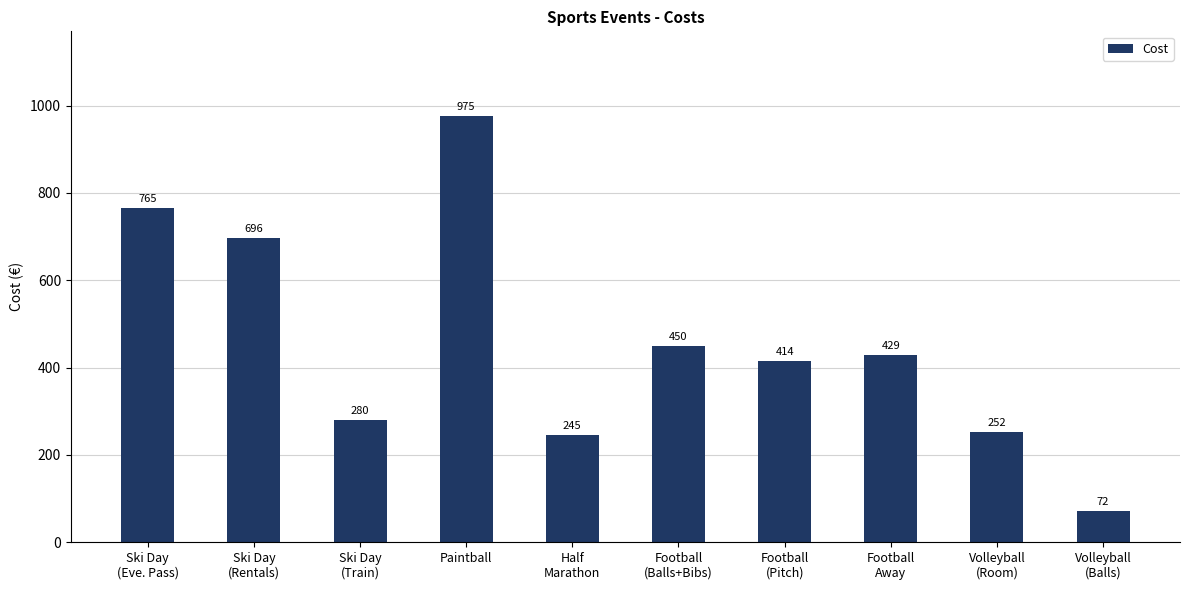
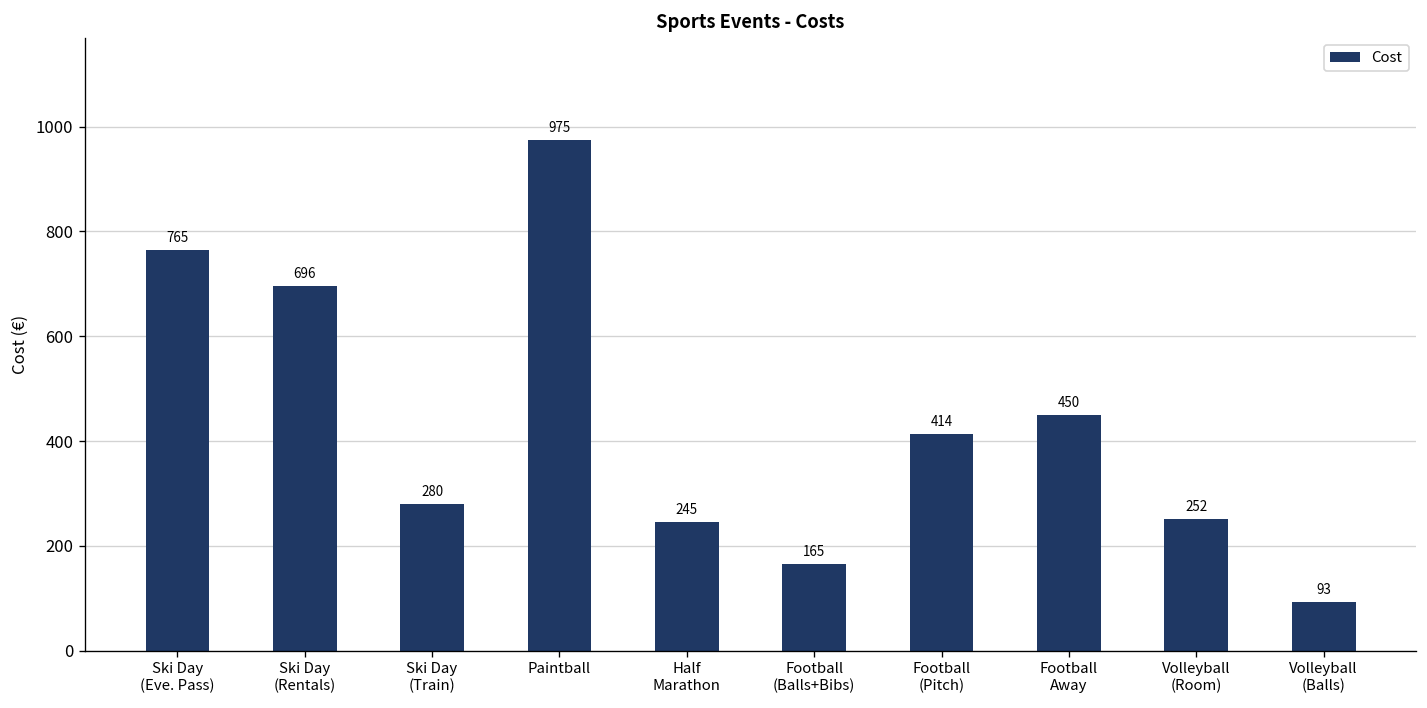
Football (Balls+Bibs): 450 -> 165
Football Away: 429 -> 450
Volleyball (Balls): 72 -> 93
